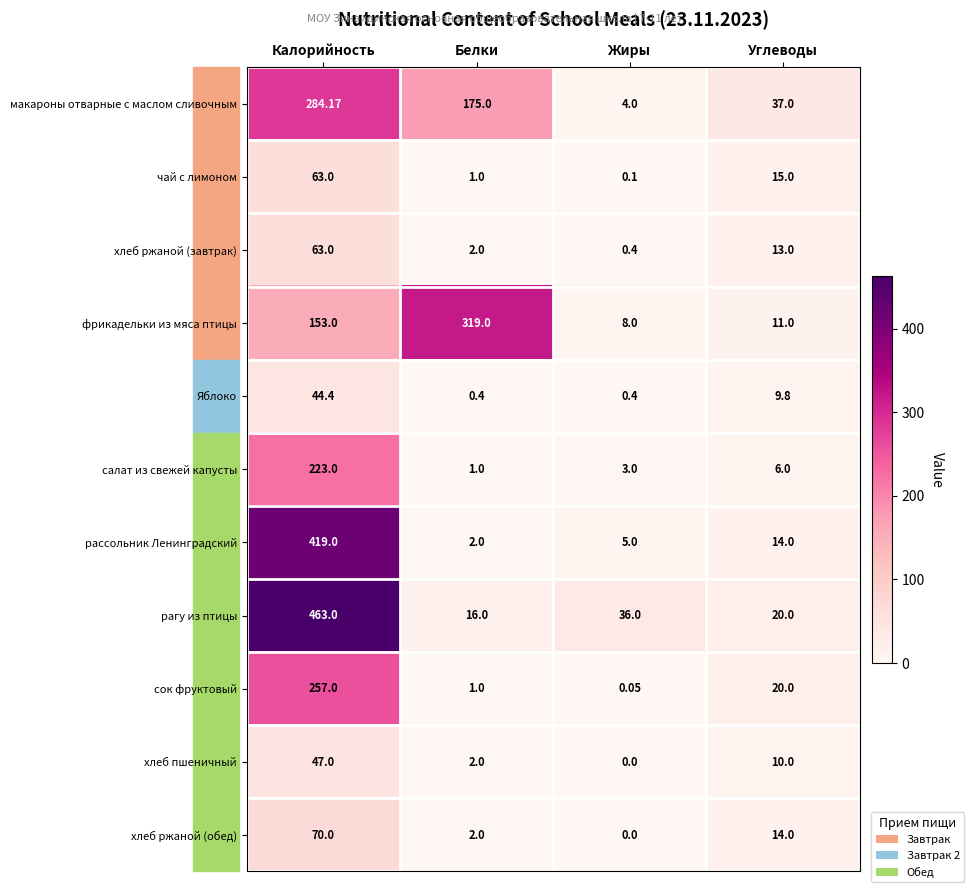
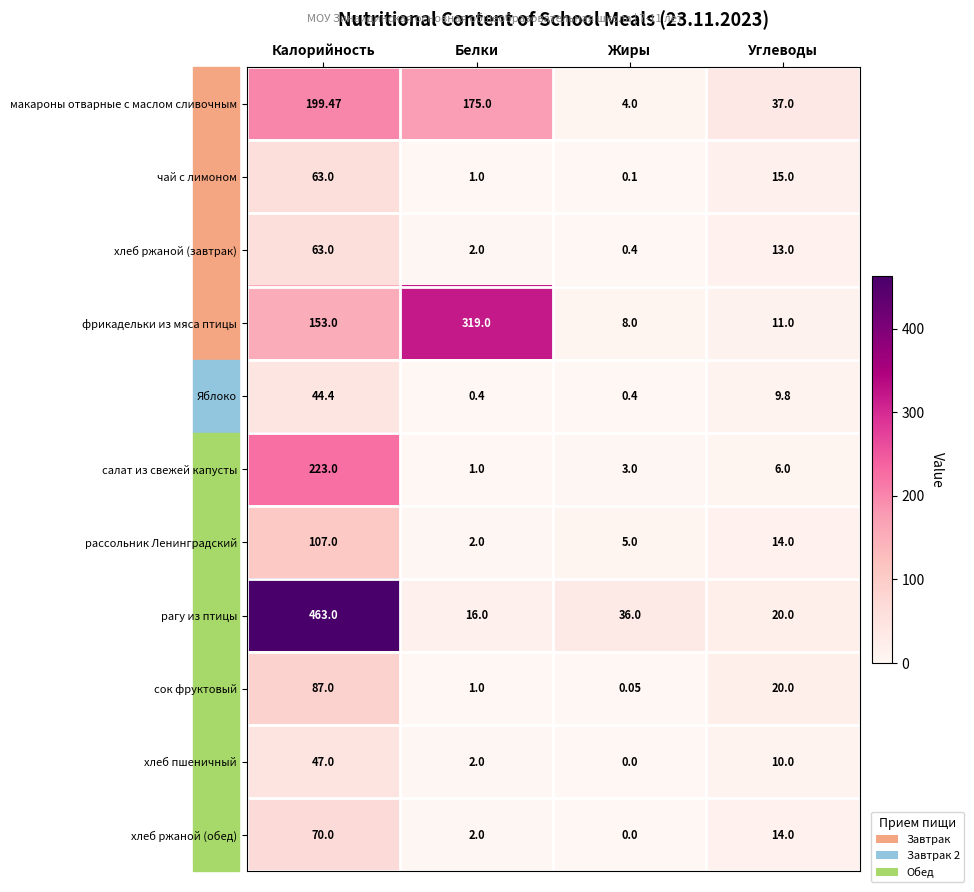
макароны отварные с маслом сливочным, Калорийность: 284.17 -> 199.47
рассольник Ленинградский, Калорийность: 419.0 -> 107.0
сок фруктовый, Калорийность: 257.0 -> 87.0
